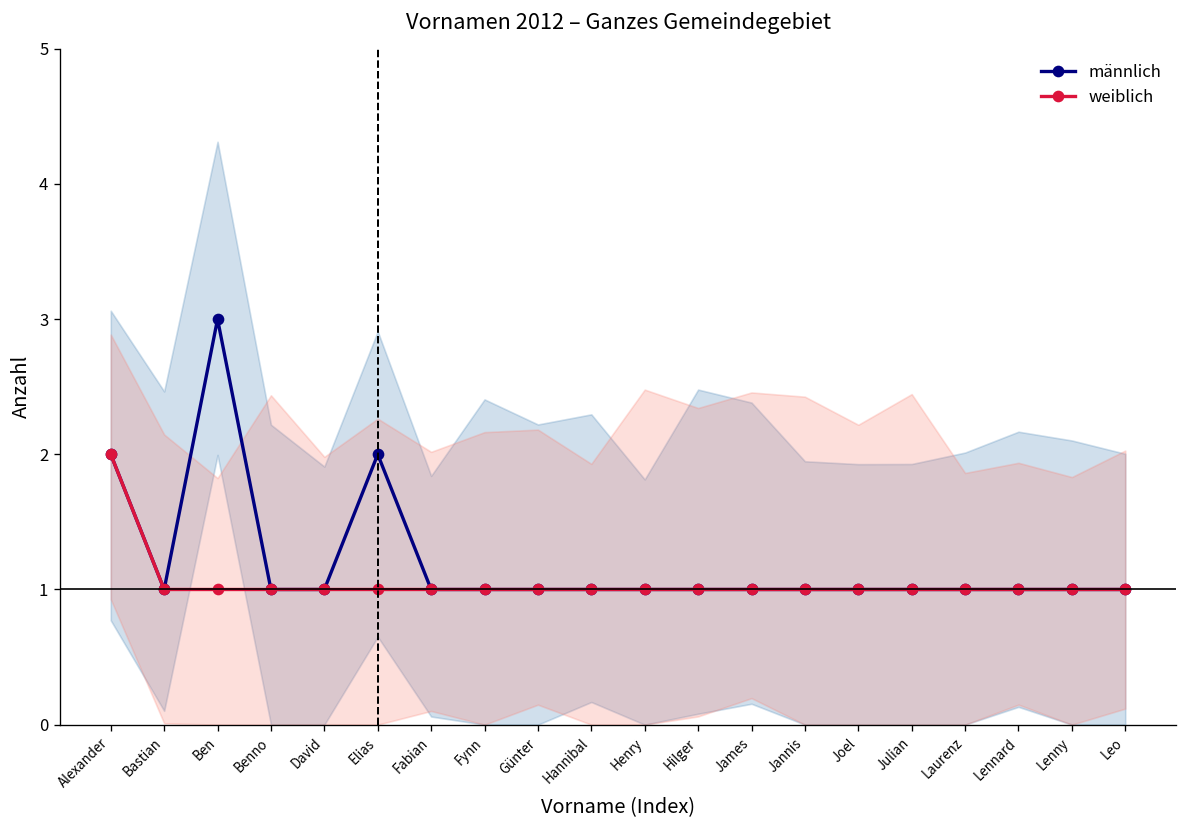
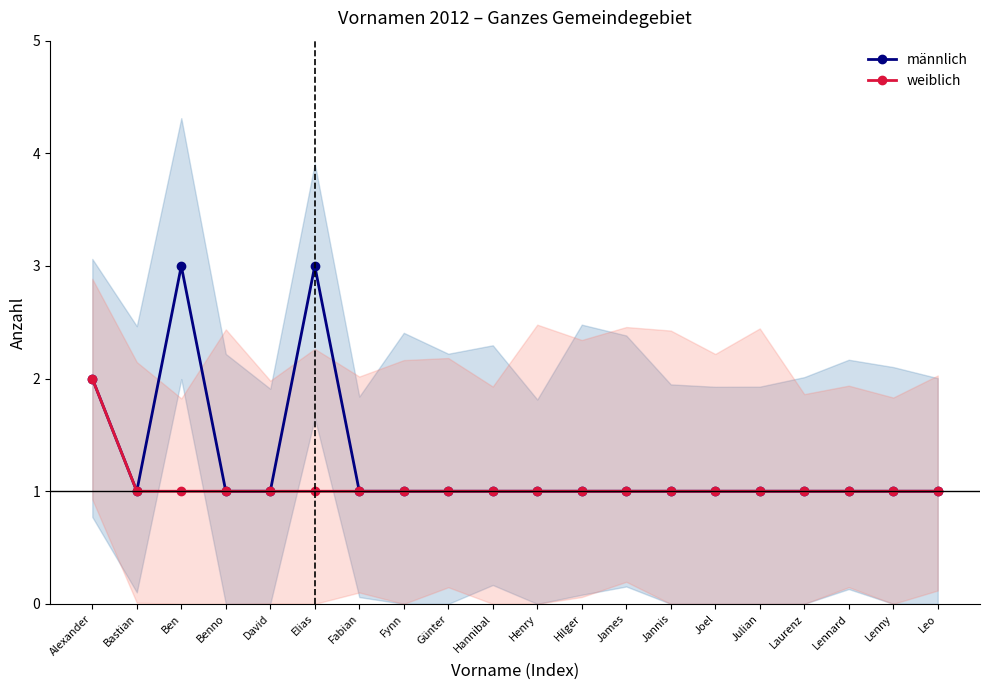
männlich, Elias: 2 -> 3
